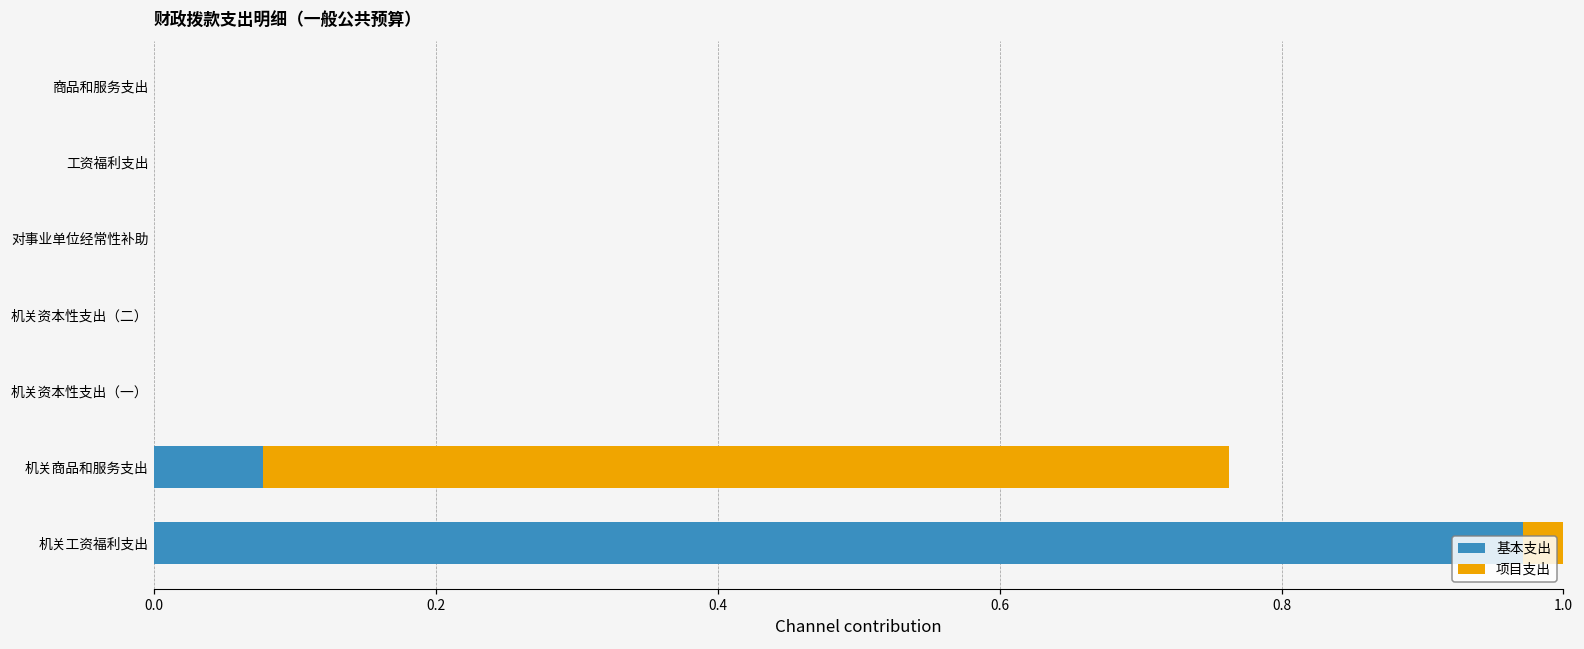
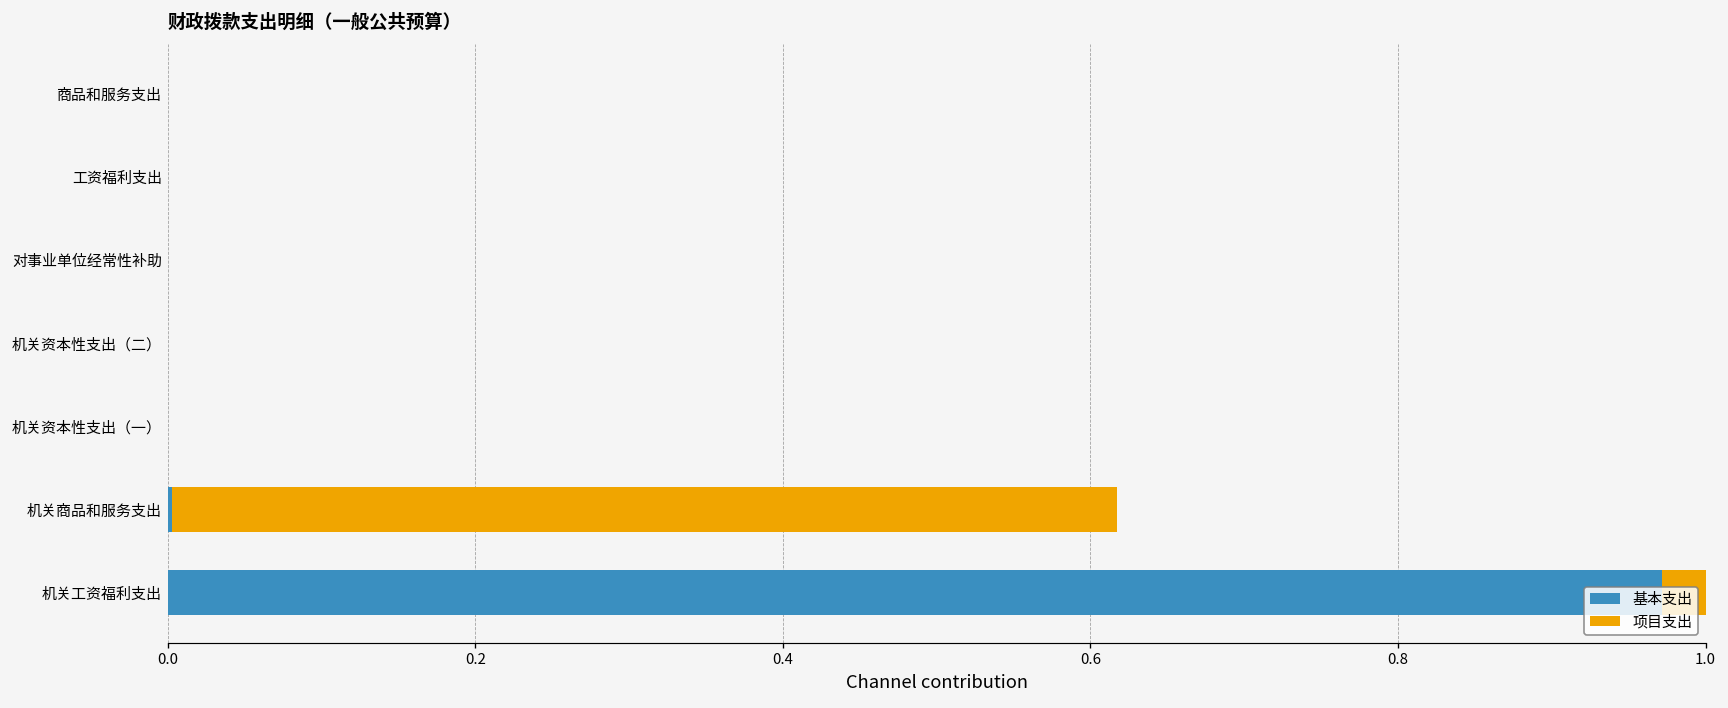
基本支出, 机关商品和服务支出: 0.077 -> 0.003
项目支出, 机关商品和服务支出: 0.686 -> 0.614
